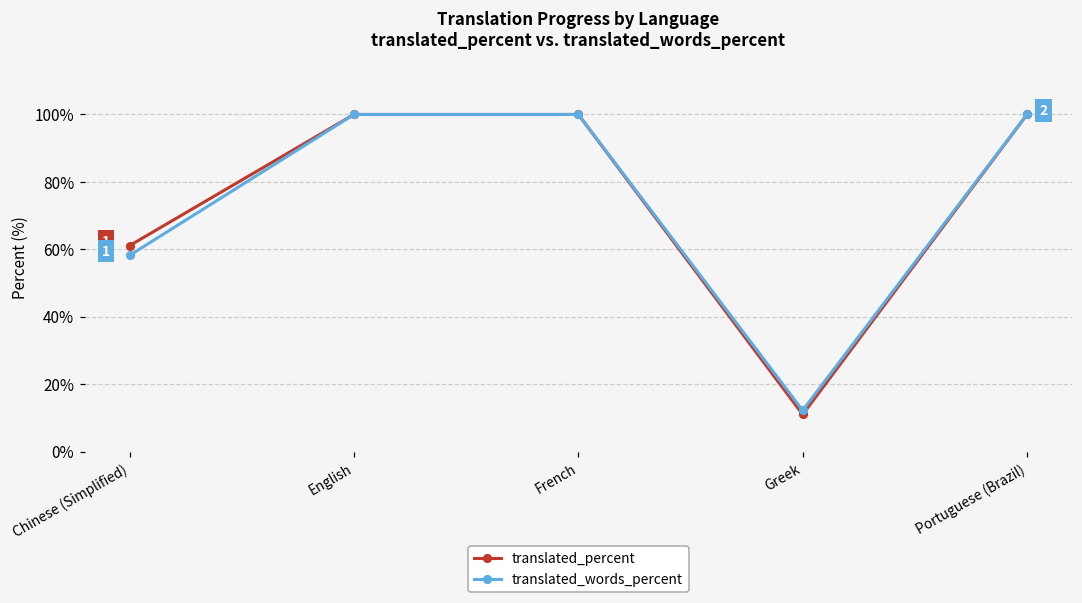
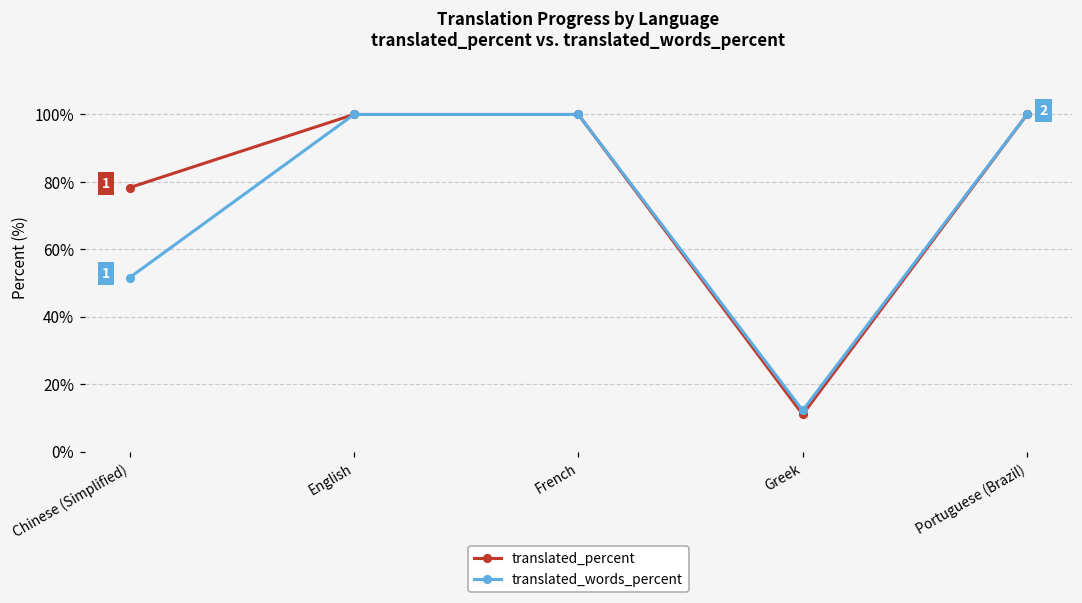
translated_percent, Chinese (Simplified): 61% -> 78%
translated_words_percent, Chinese (Simplified): 58% -> 52%
